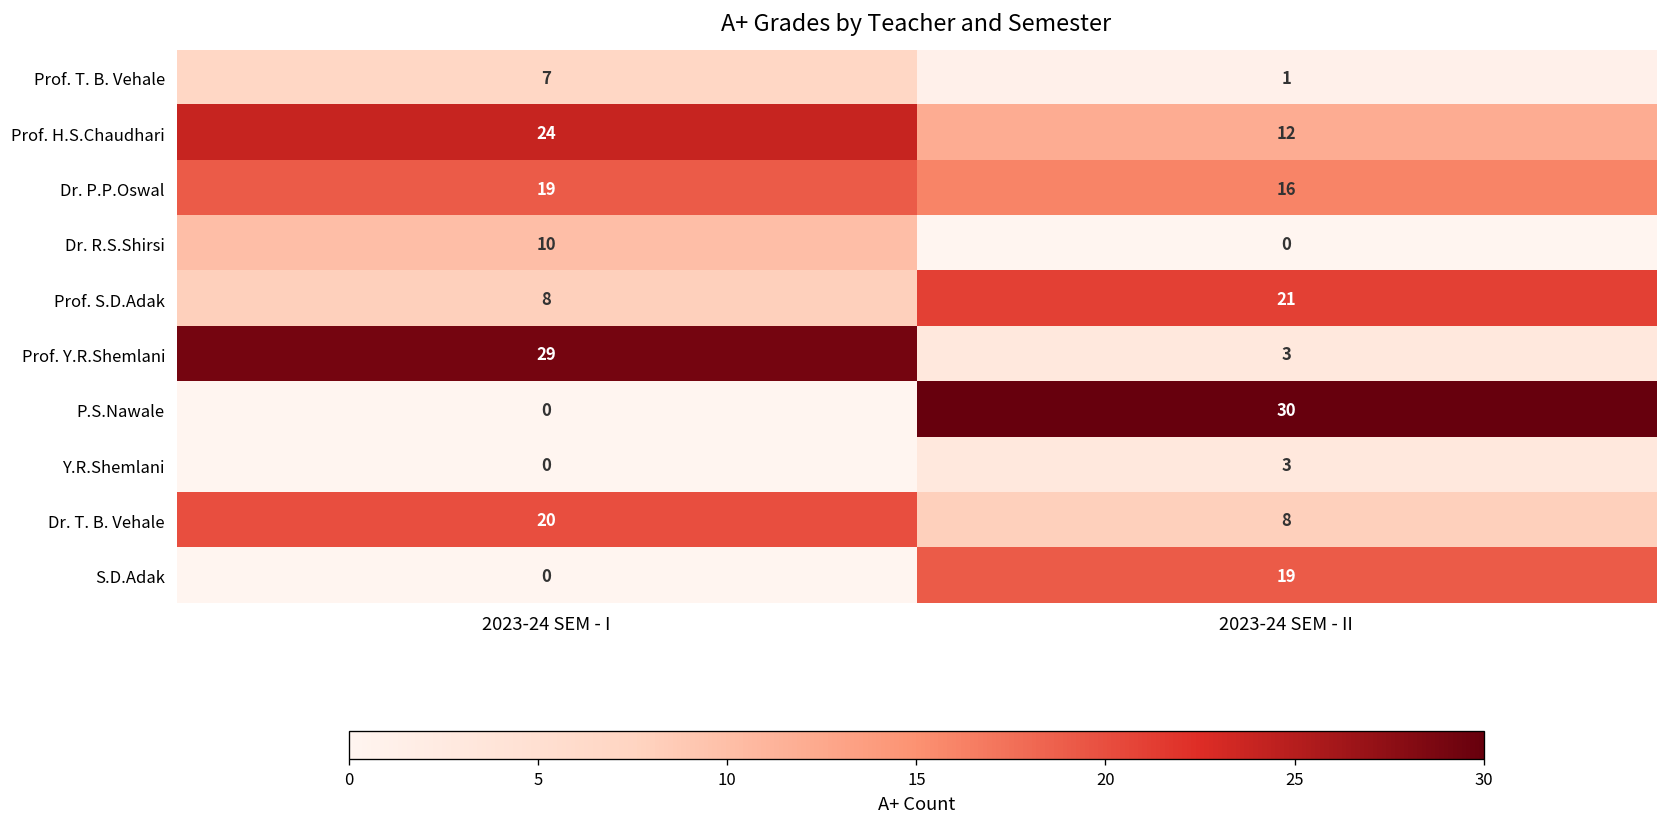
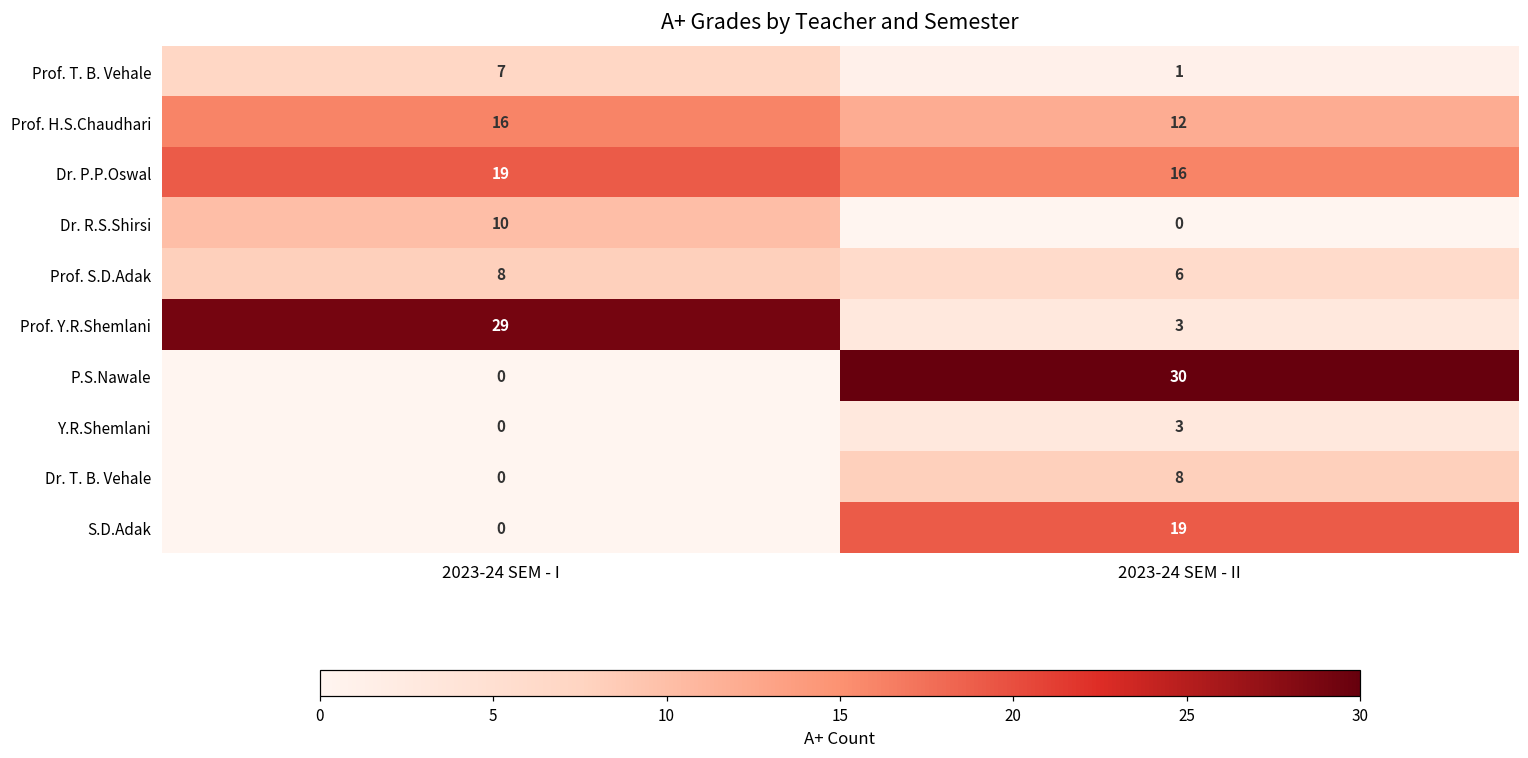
Prof. H.S.Chaudhari, 2023-24 SEM - I: 24 -> 16
Prof. S.D.Adak, 2023-24 SEM - II: 21 -> 6
Dr. T. B. Vehale, 2023-24 SEM - I: 20 -> 0
